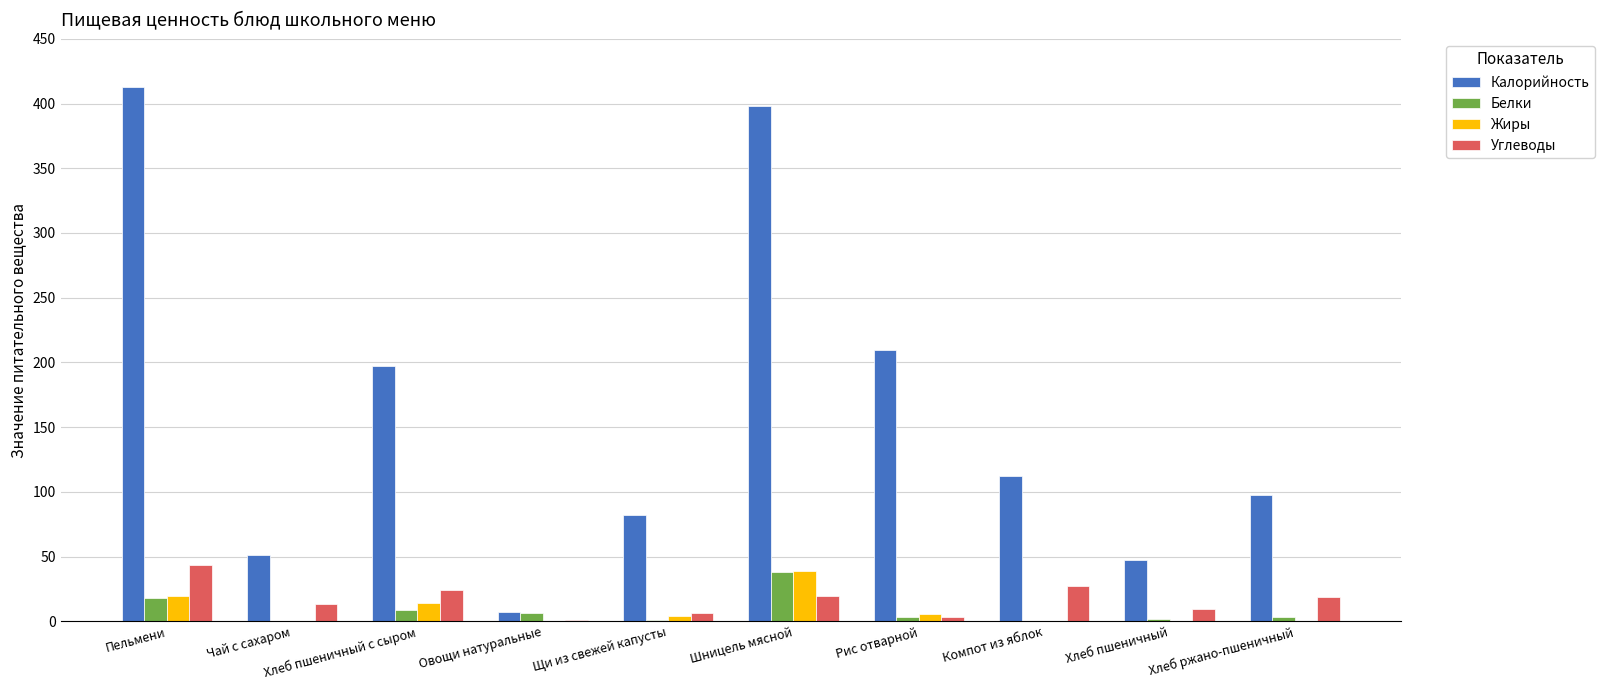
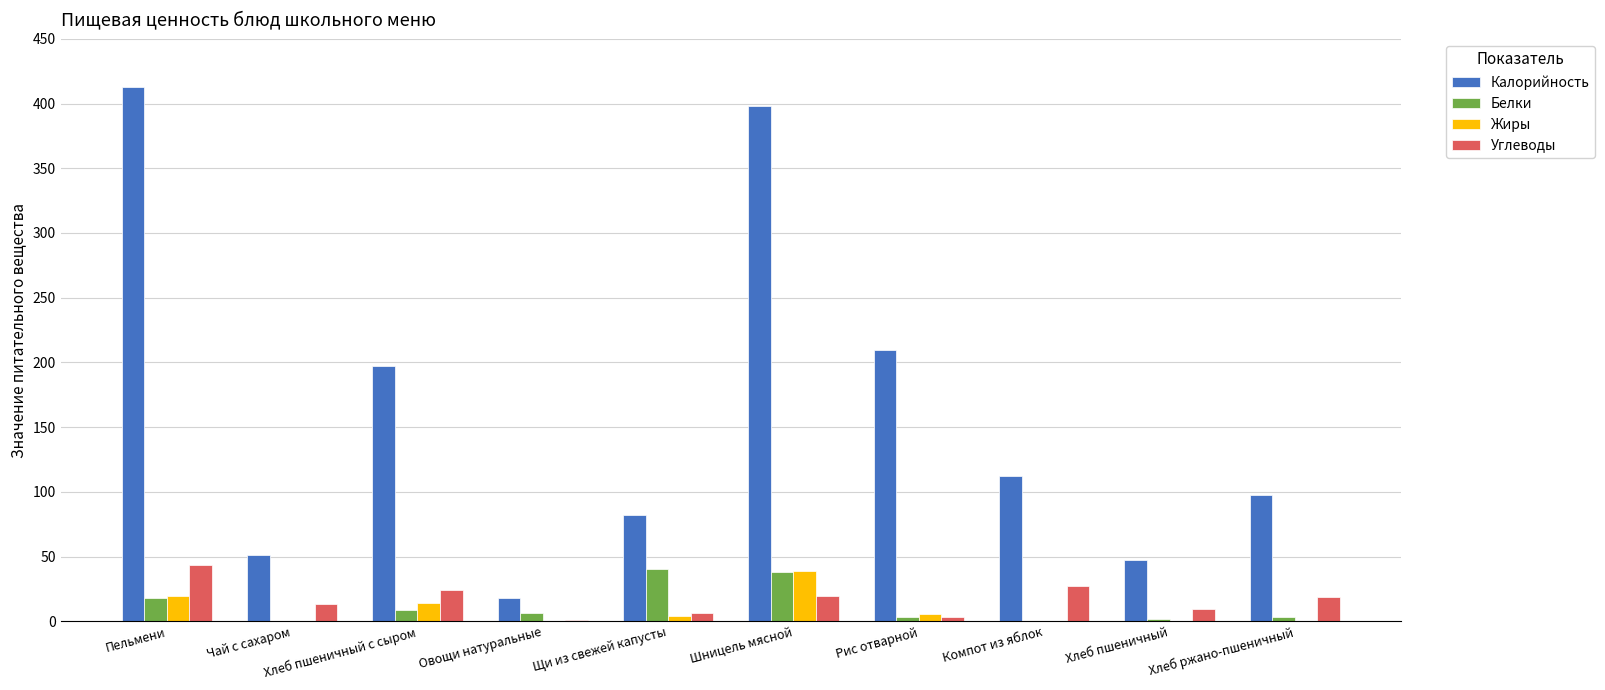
Калорийность, Овощи натуральные: 7 -> 18
Белки, Щи из свежей капусты: 1 -> 40
